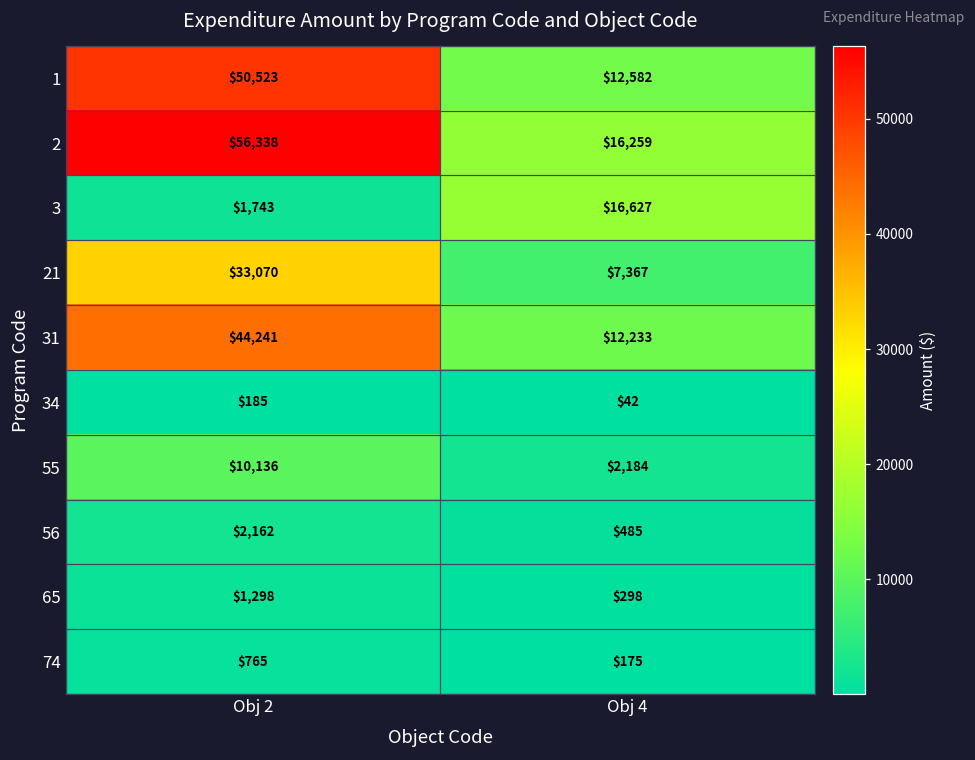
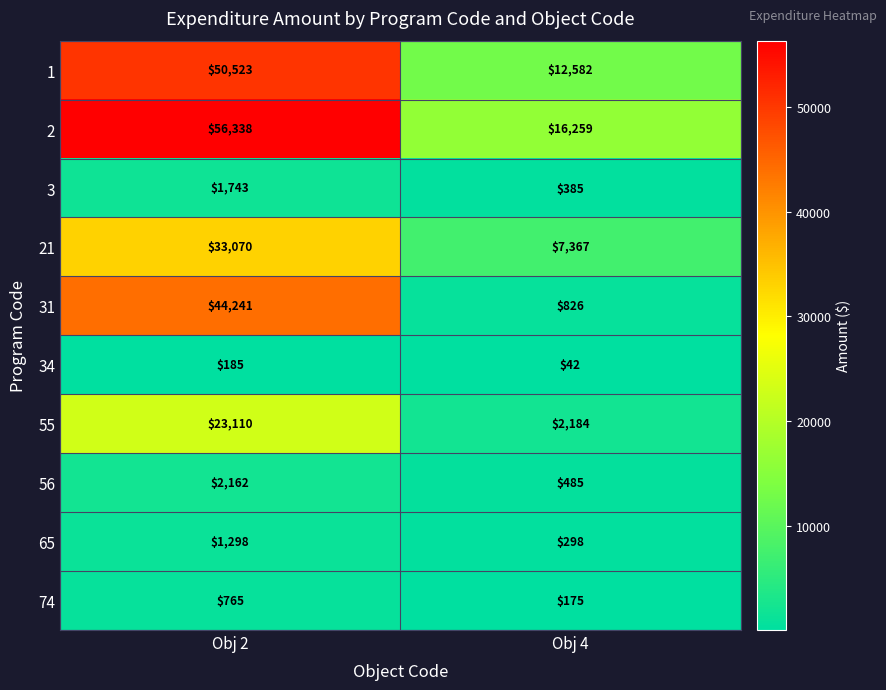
3, Obj 4: $16,627 -> $385
31, Obj 4: $12,233 -> $826
55, Obj 2: $10,136 -> $23,110
